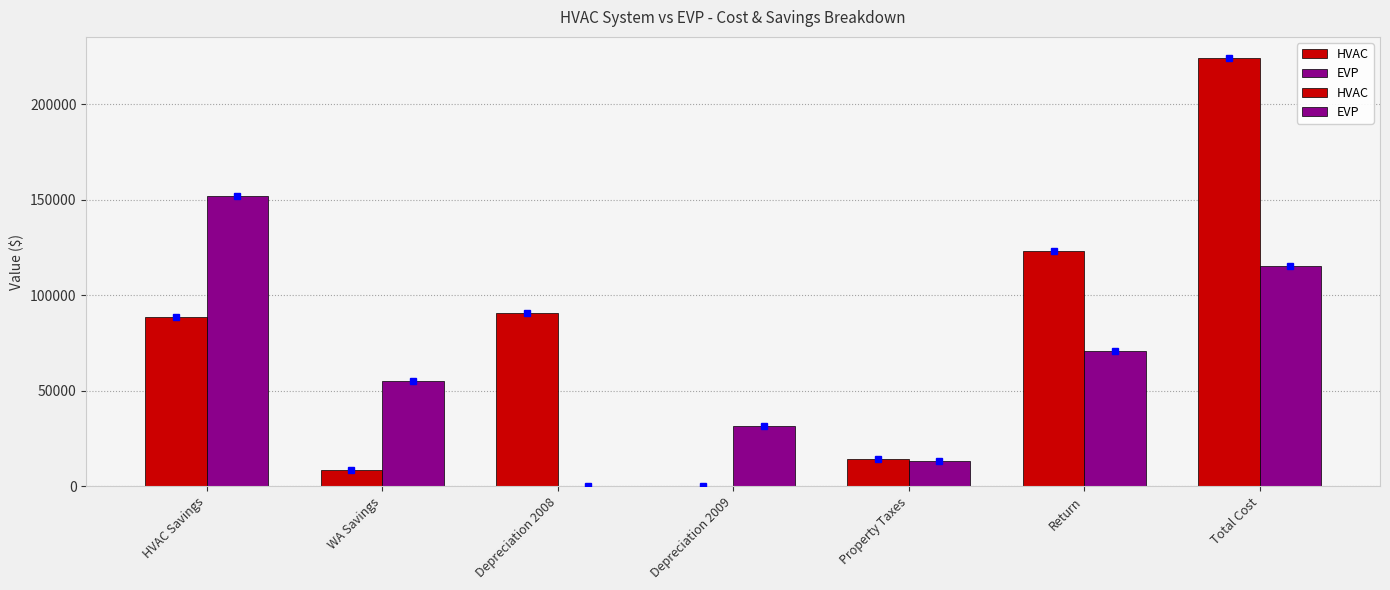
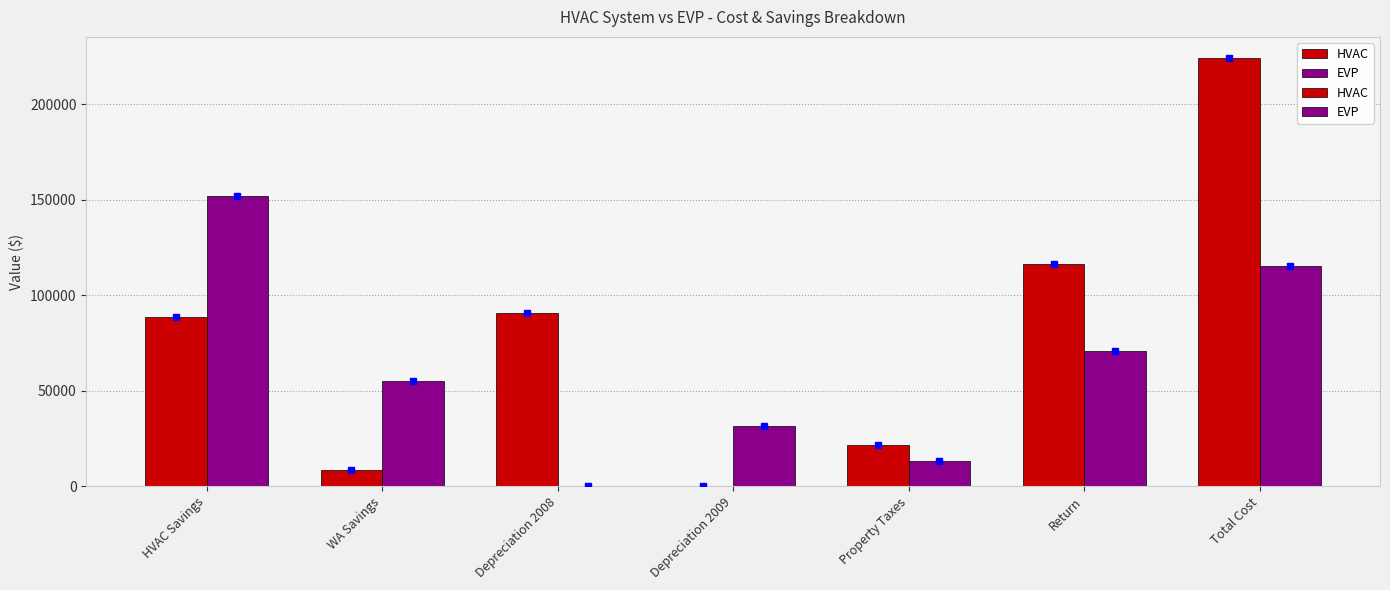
HVAC, Property Taxes: 14000 -> 21000
HVAC, Return: 123000 -> 117000
